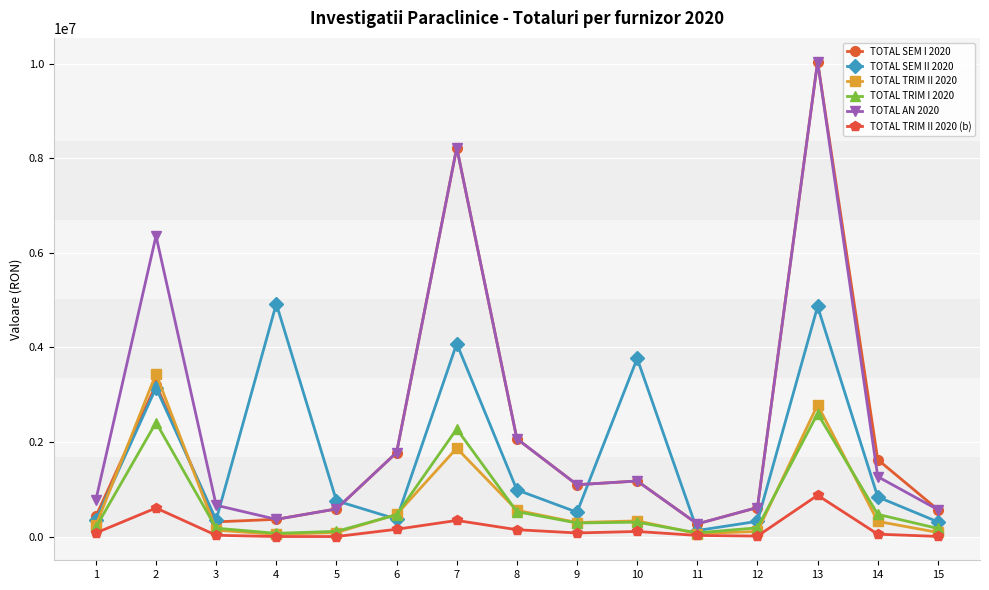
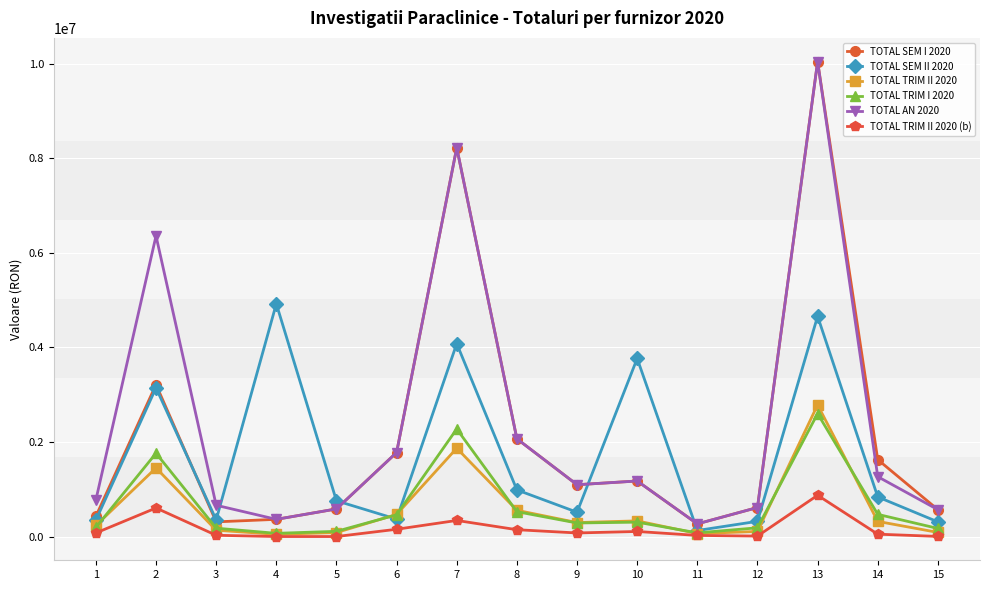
TOTAL TRIM II 2020, 2: 3400000 -> 1500000
TOTAL TRIM I 2020, 2: 2400000 -> 1800000
TOTAL SEM II 2020, 13: 4900000 -> 4700000
